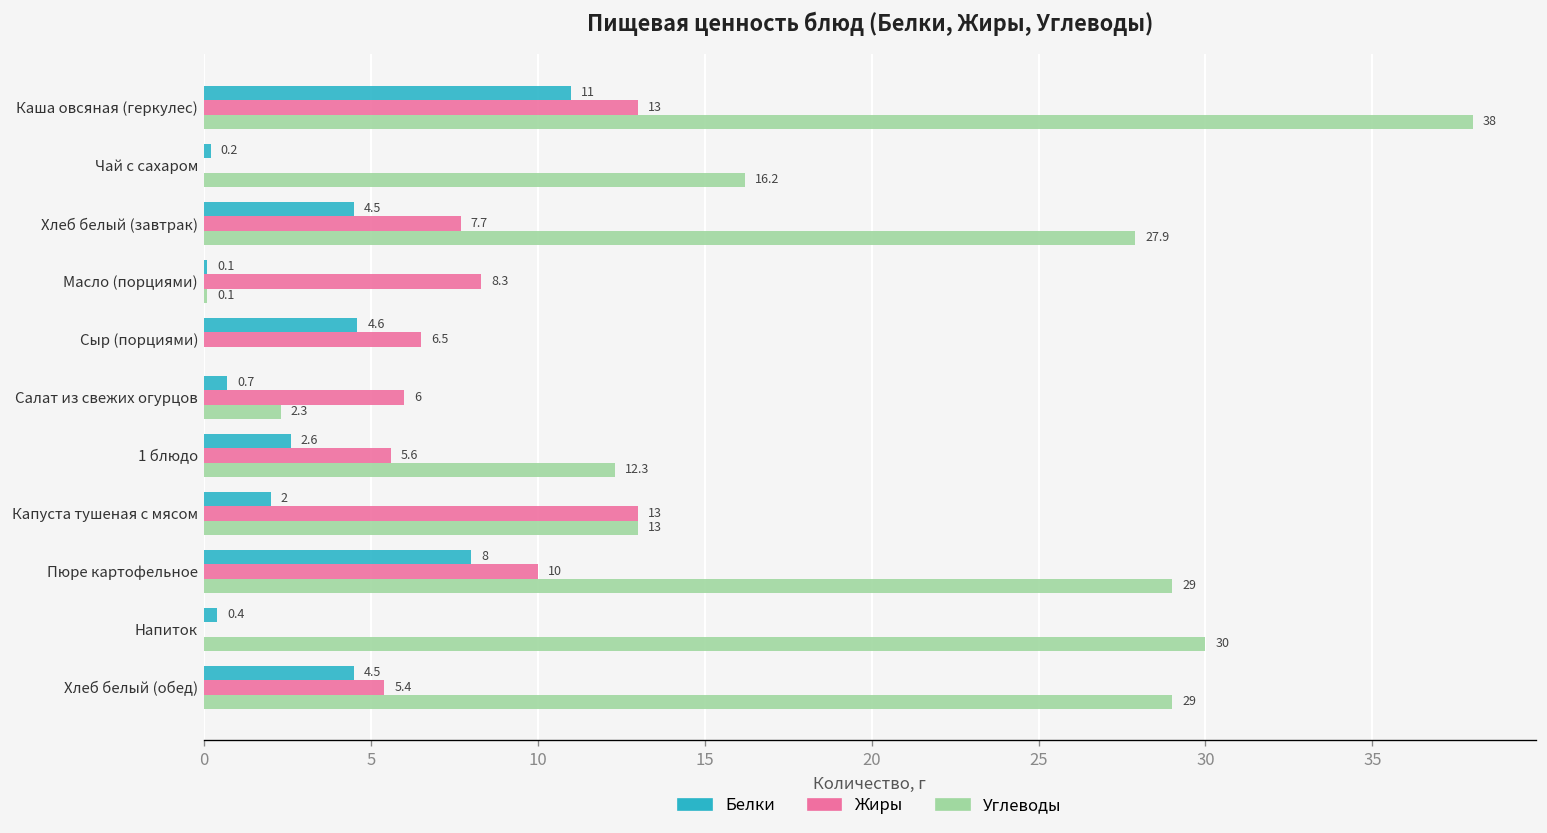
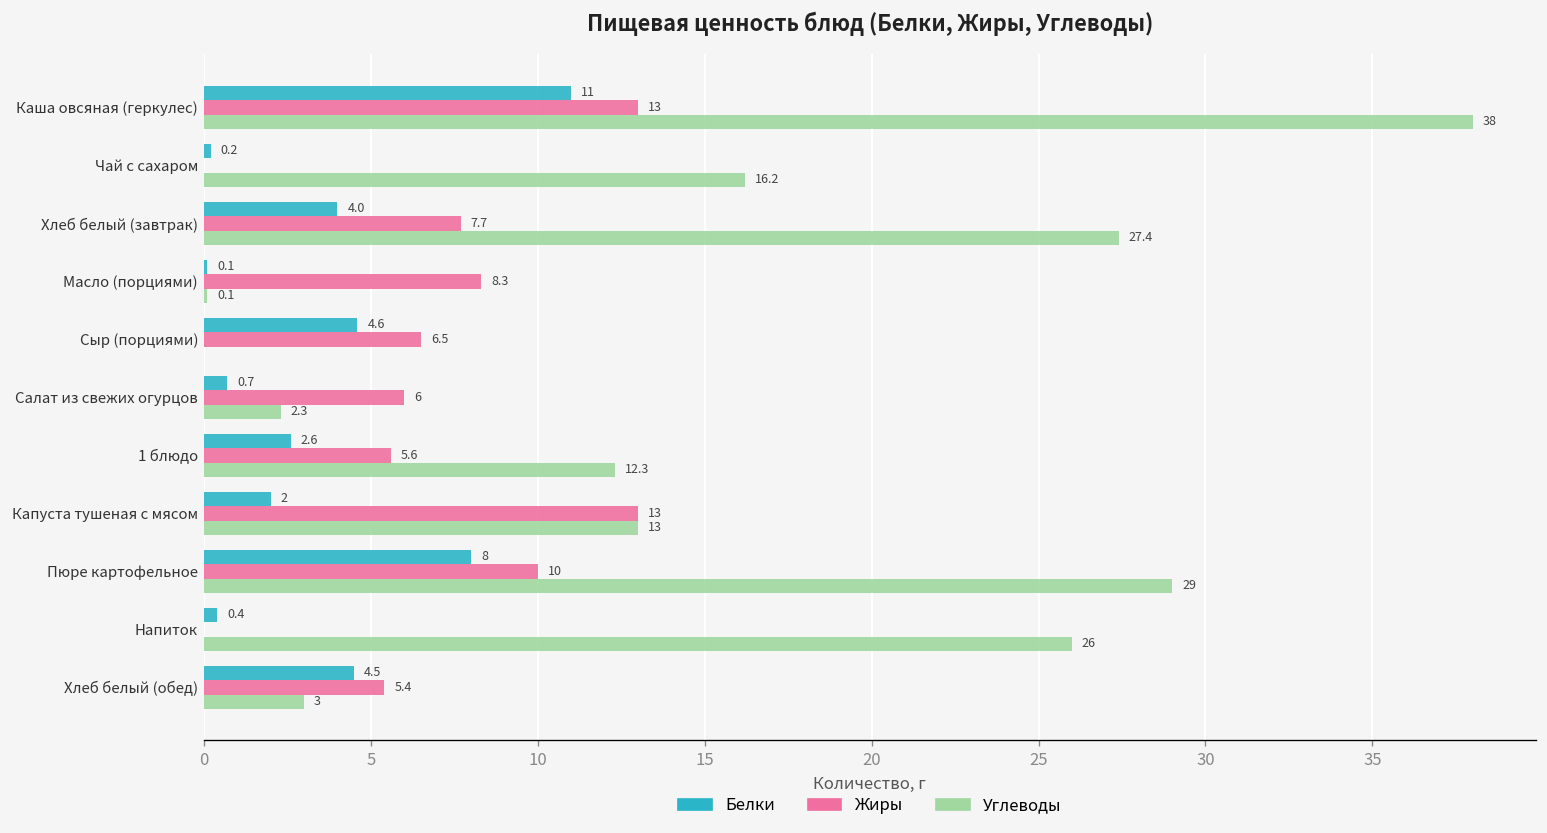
Белки, Хлеб белый (завтрак): 4.5 -> 4.0
Углеводы, Хлеб белый (завтрак): 27.9 -> 27.4
Углеводы, Напиток: 30 -> 26
Углеводы, Хлеб белый (обед): 29 -> 3
